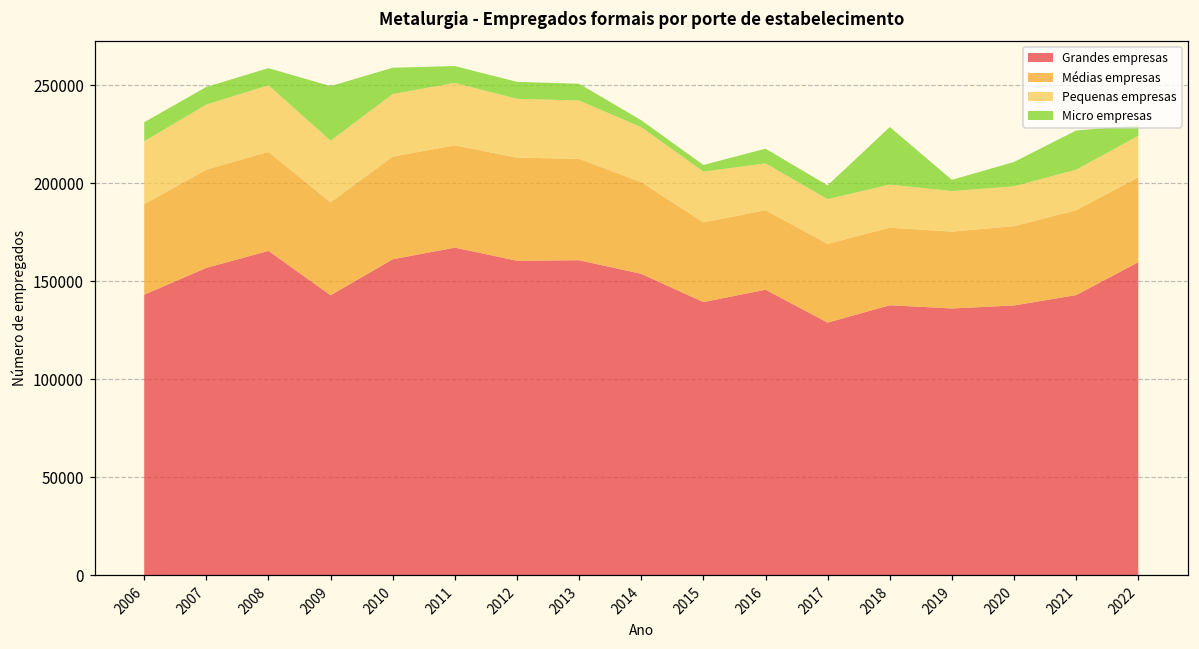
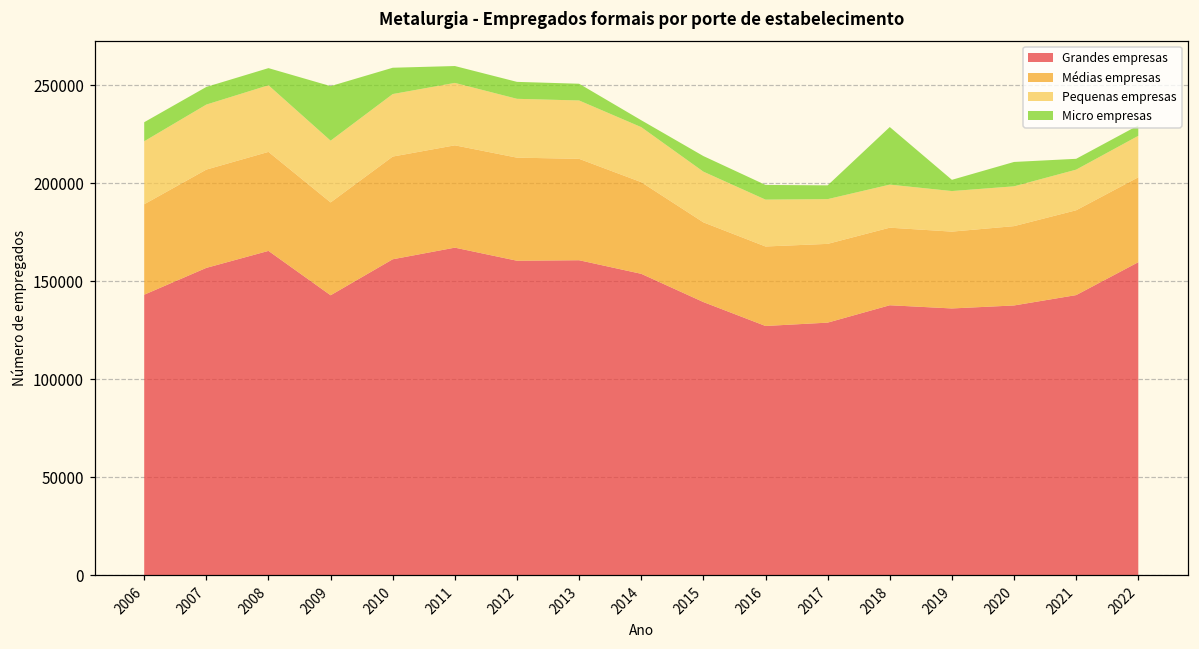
Micro empresas, 2015: 3000 -> 8000
Grandes empresas, 2016: 146000 -> 127000
Micro empresas, 2021: 20000 -> 6000
